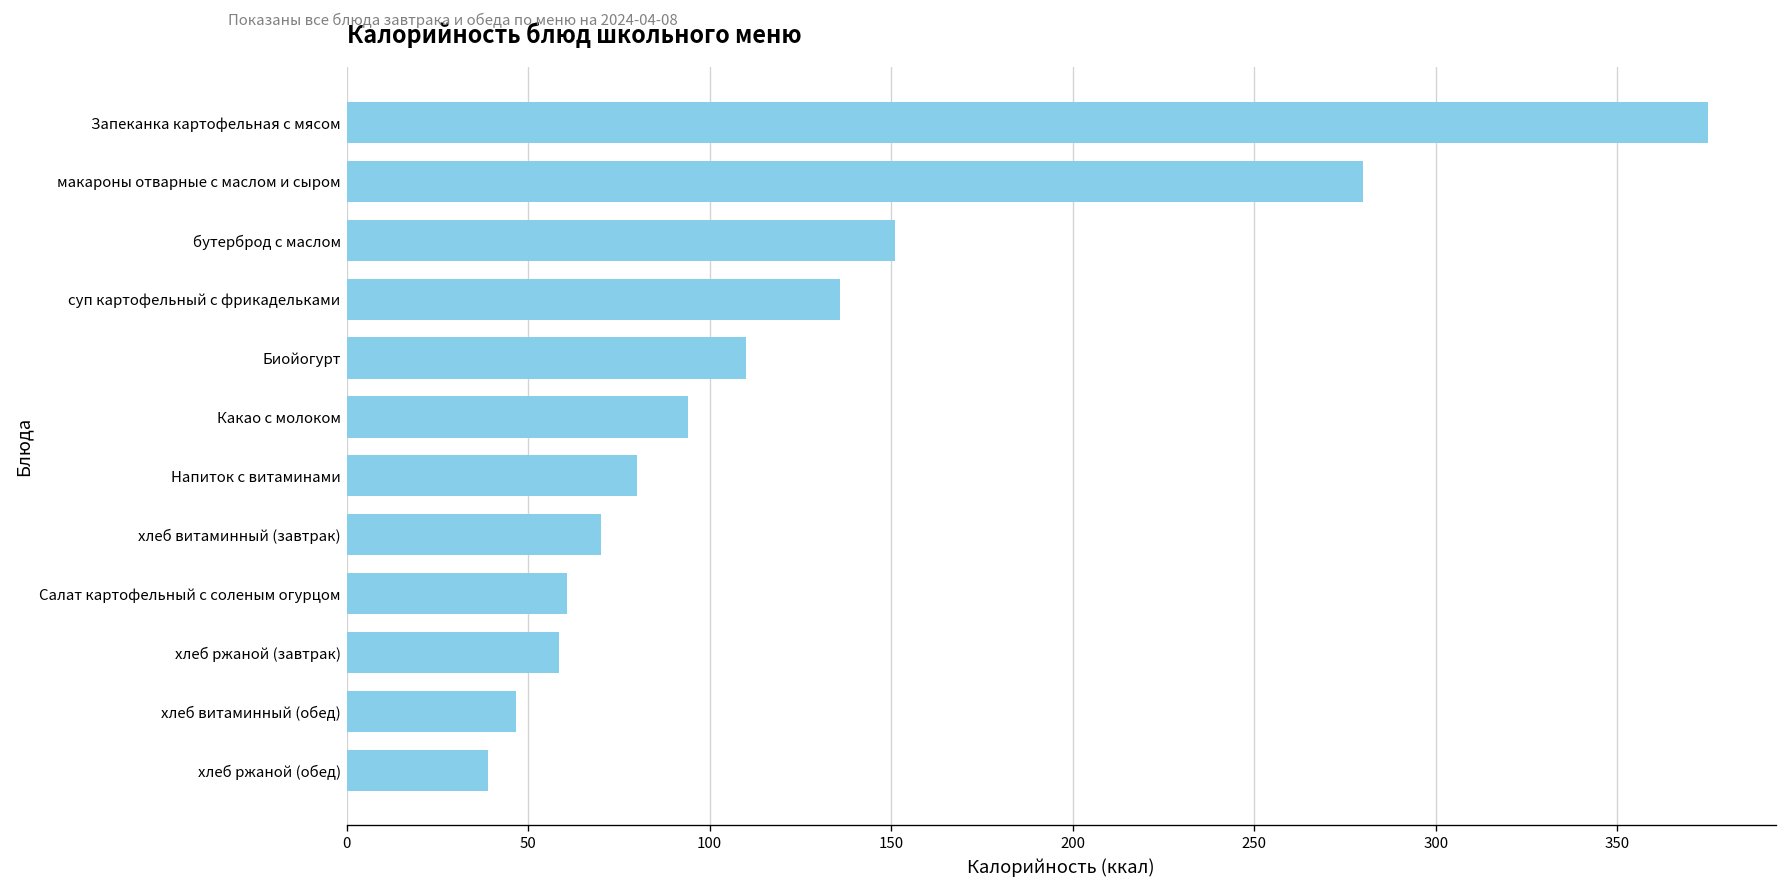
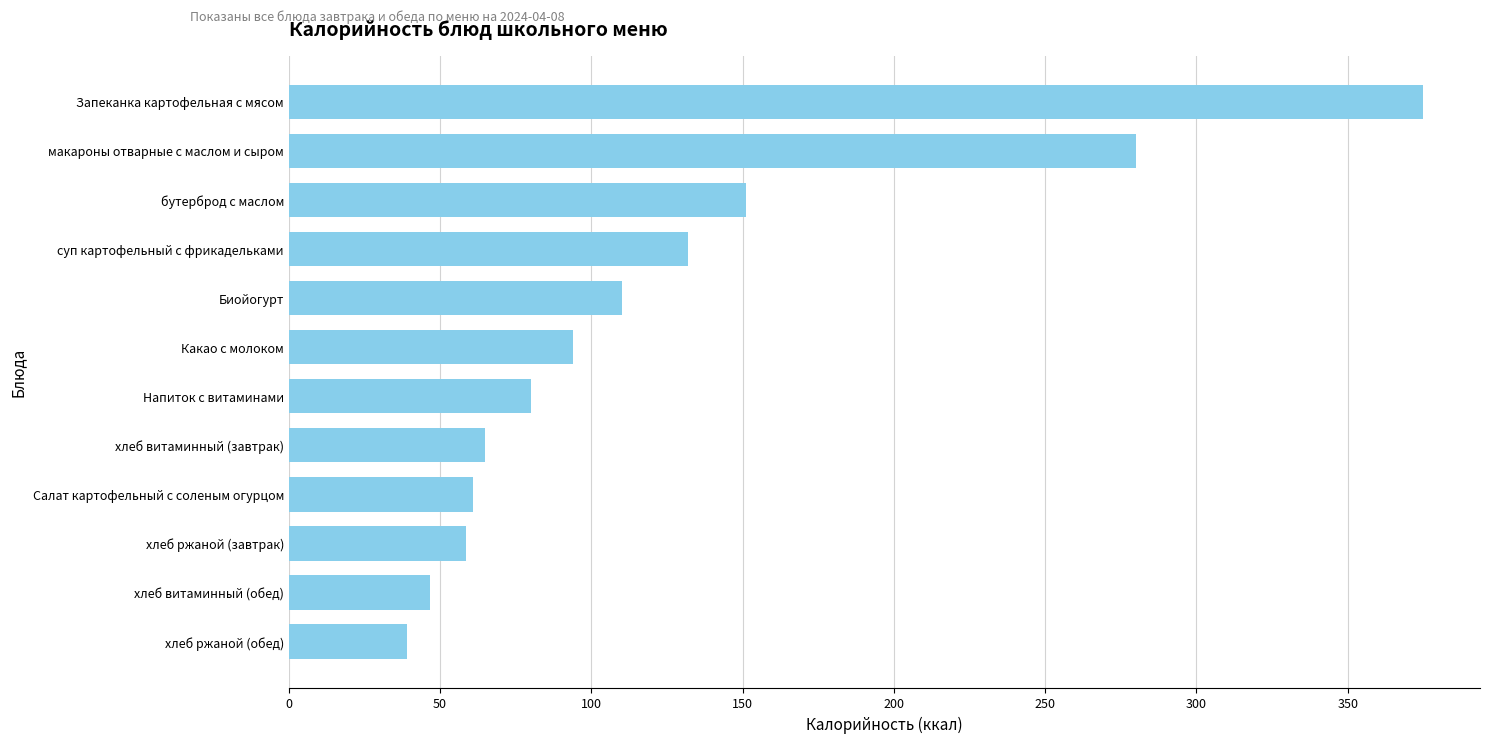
суп картофельный с фрикадельками: 136 -> 132
хлеб витаминный (завтрак): 70 -> 65
